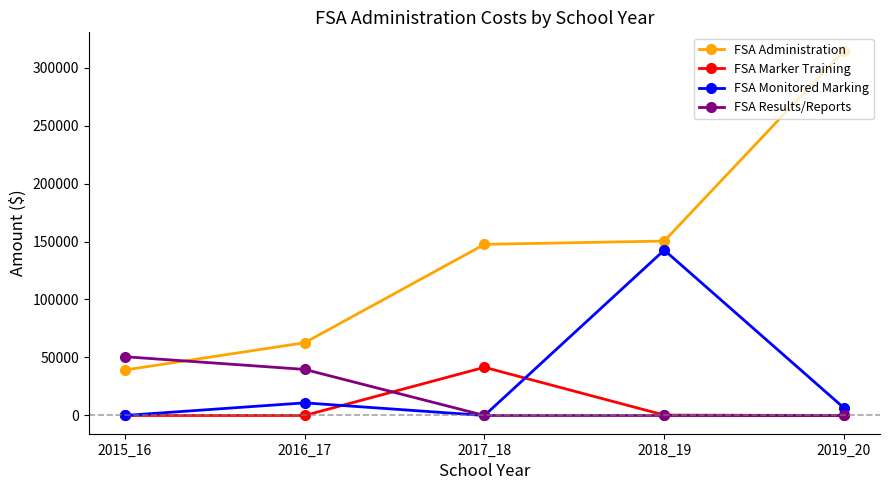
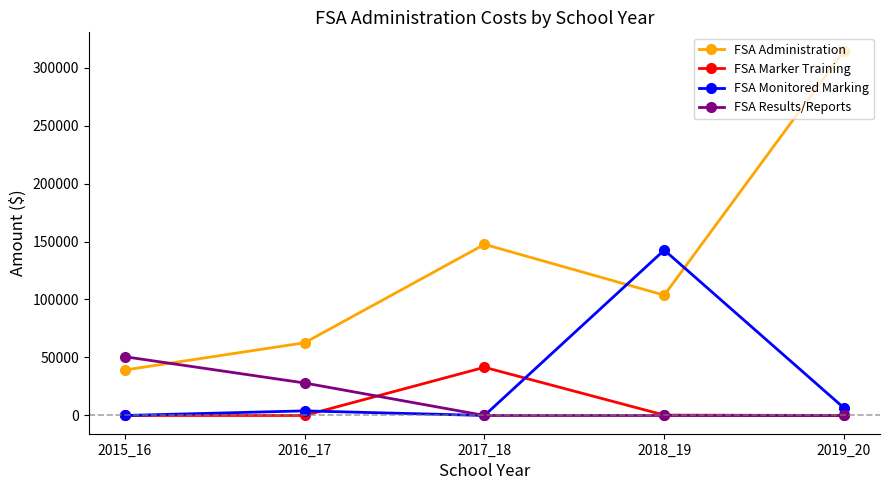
FSA Monitored Marking, 2016_17: 11000 -> 4000
FSA Results/Reports, 2016_17: 40000 -> 28000
FSA Administration, 2018_19: 150000 -> 104000
